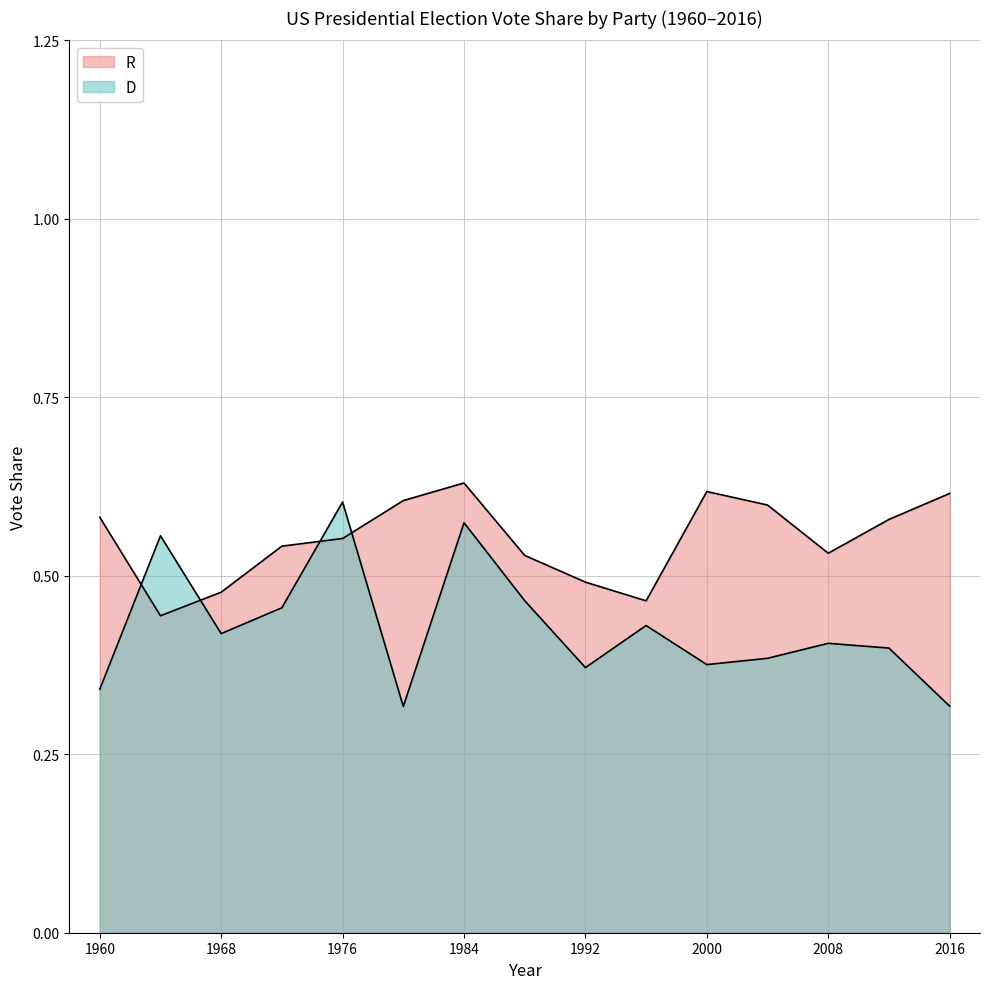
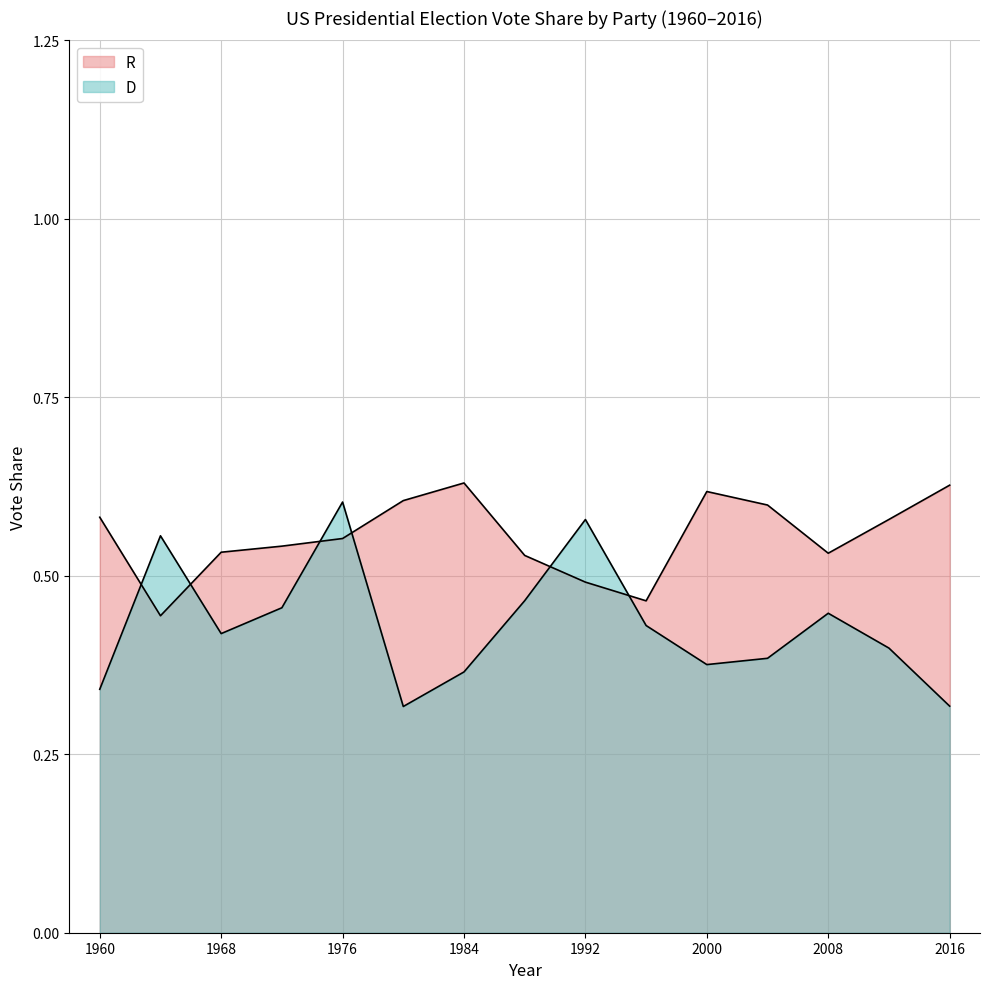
R, 1968: 0.48 -> 0.53
D, 1984: 0.57 -> 0.37
D, 1992: 0.37 -> 0.58
D, 2008: 0.41 -> 0.45
R, 2016: 0.62 -> 0.63
